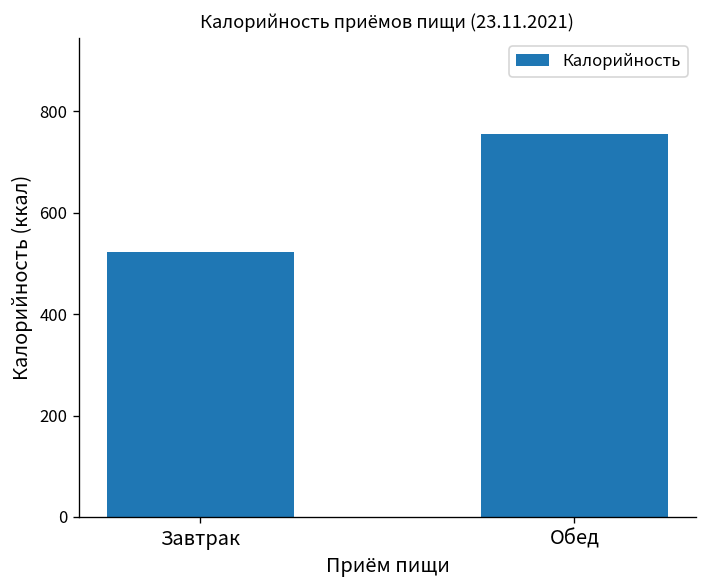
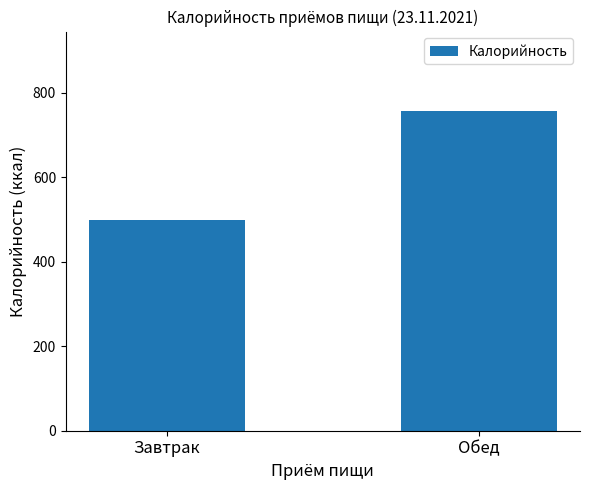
Завтрак: 520 -> 500
